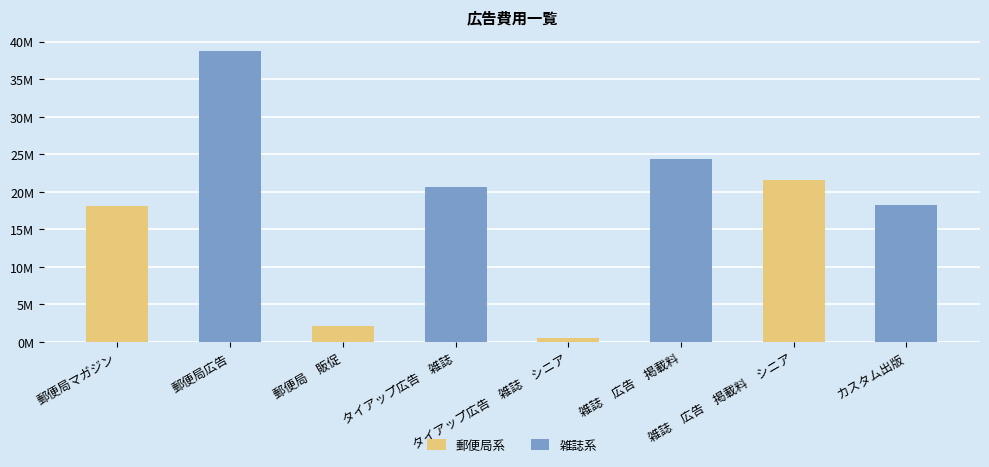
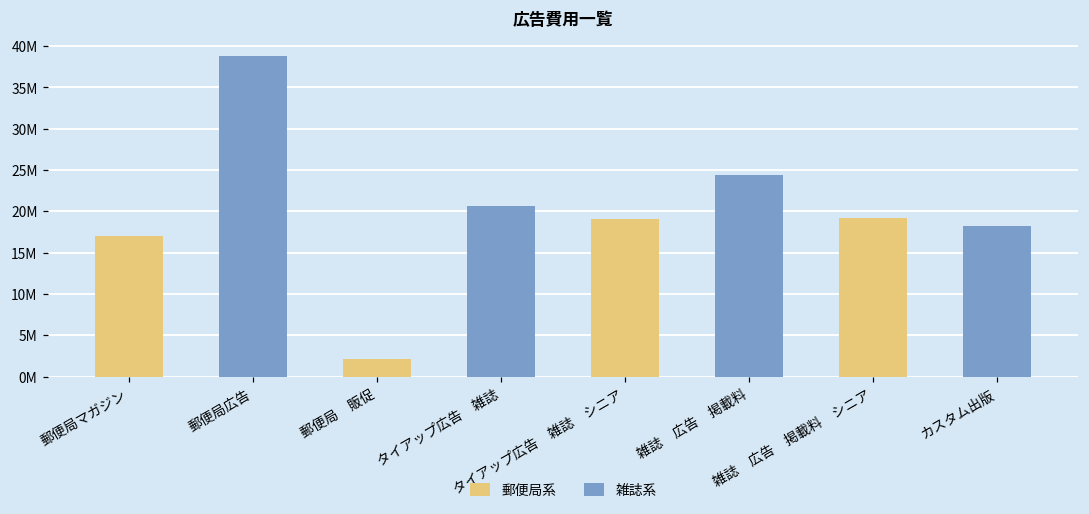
郵便局系, 郵便局マガジン: 18000000 -> 17000000
郵便局系, タイアップ広告 雑誌 シニア: 1000000 -> 19000000
郵便局系, 雑誌 広告 掲載料 シニア: 22000000 -> 19000000
